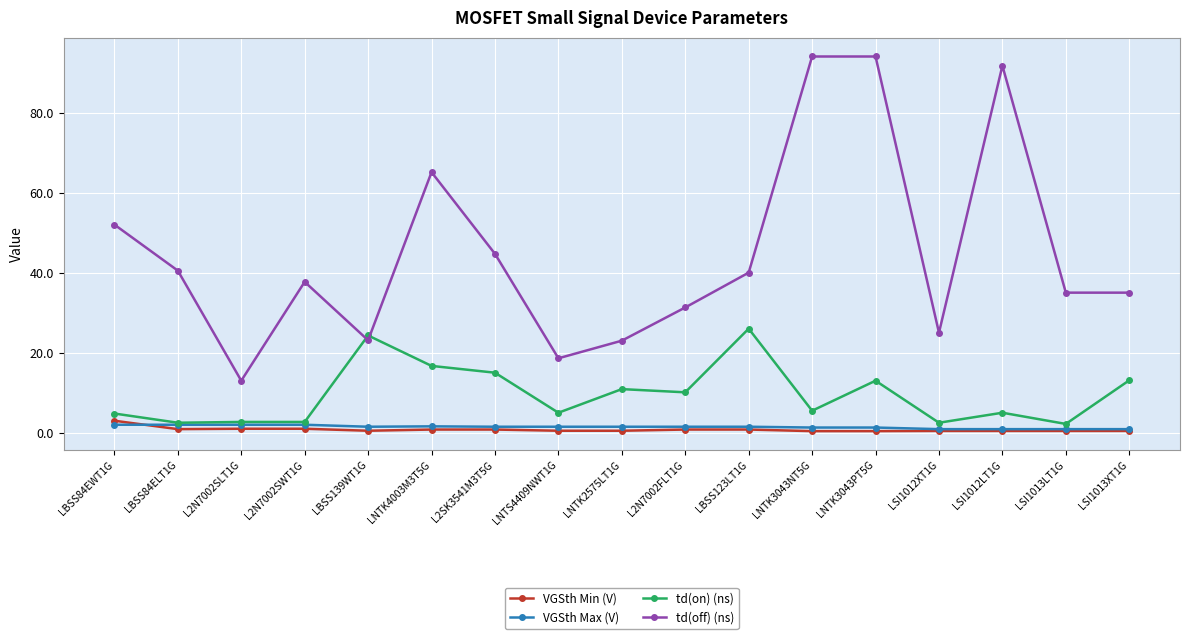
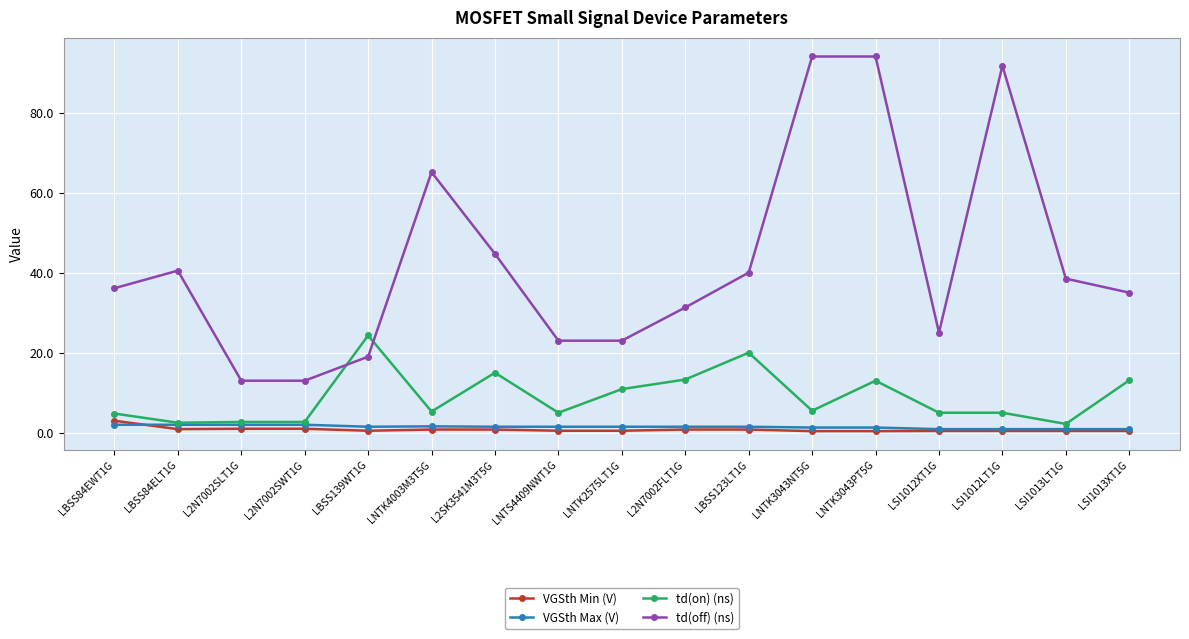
td(off) (ns), LBSS84EWT1G: 52 -> 36
td(off) (ns), L2N7002SWT1G: 38 -> 13
td(off) (ns), LBSS139WT1G: 23 -> 19
td(on) (ns), LNTK4003M3T5G: 17 -> 5
td(off) (ns), LNTS4409NWT1G: 19 -> 23
td(on) (ns), L2N7002FLT1G: 10 -> 13
td(on) (ns), LBSS123LT1G: 26 -> 20
td(on) (ns), LSI1012XT1G: 3 -> 5
td(off) (ns), LSI1013LT1G: 35 -> 39
